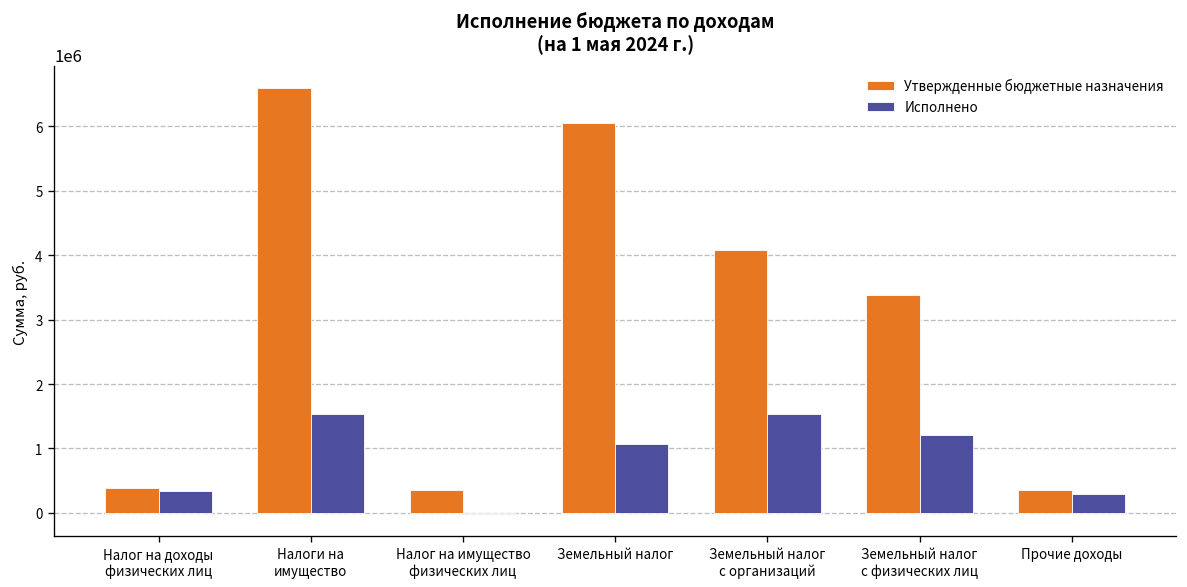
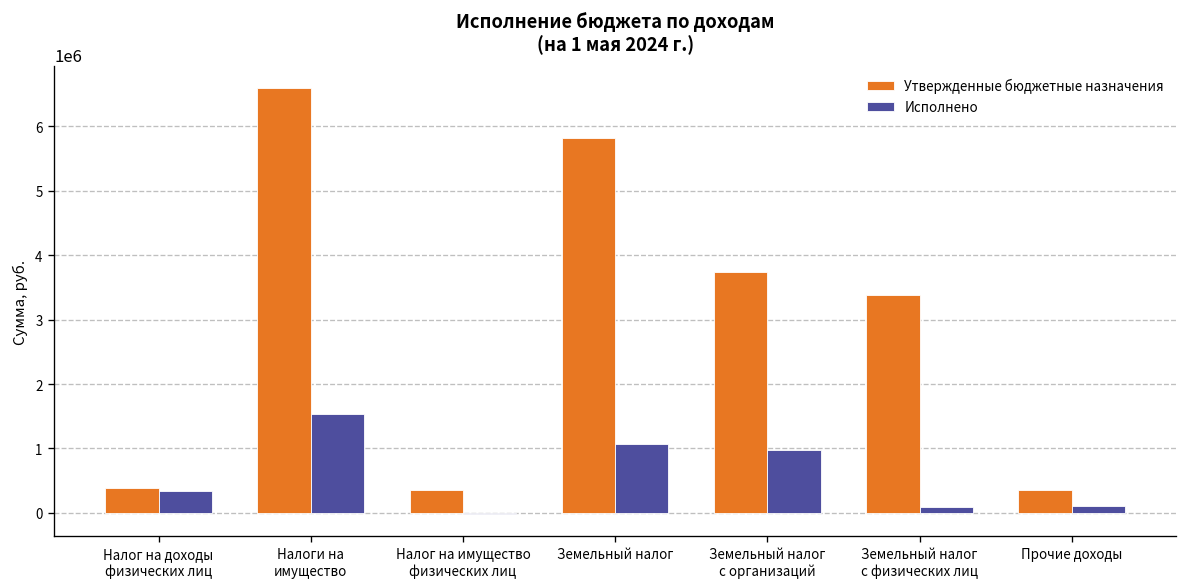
Утвержденные бюджетные назначения, Земельный налог: 6000000 -> 5800000
Утвержденные бюджетные назначения, Земельный налог с организаций: 4100000 -> 3700000
Исполнено, Земельный налог с организаций: 1500000 -> 1000000
Исполнено, Земельный налог с физических лиц: 1200000 -> 100000
Исполнено, Прочие доходы: 300000 -> 100000
